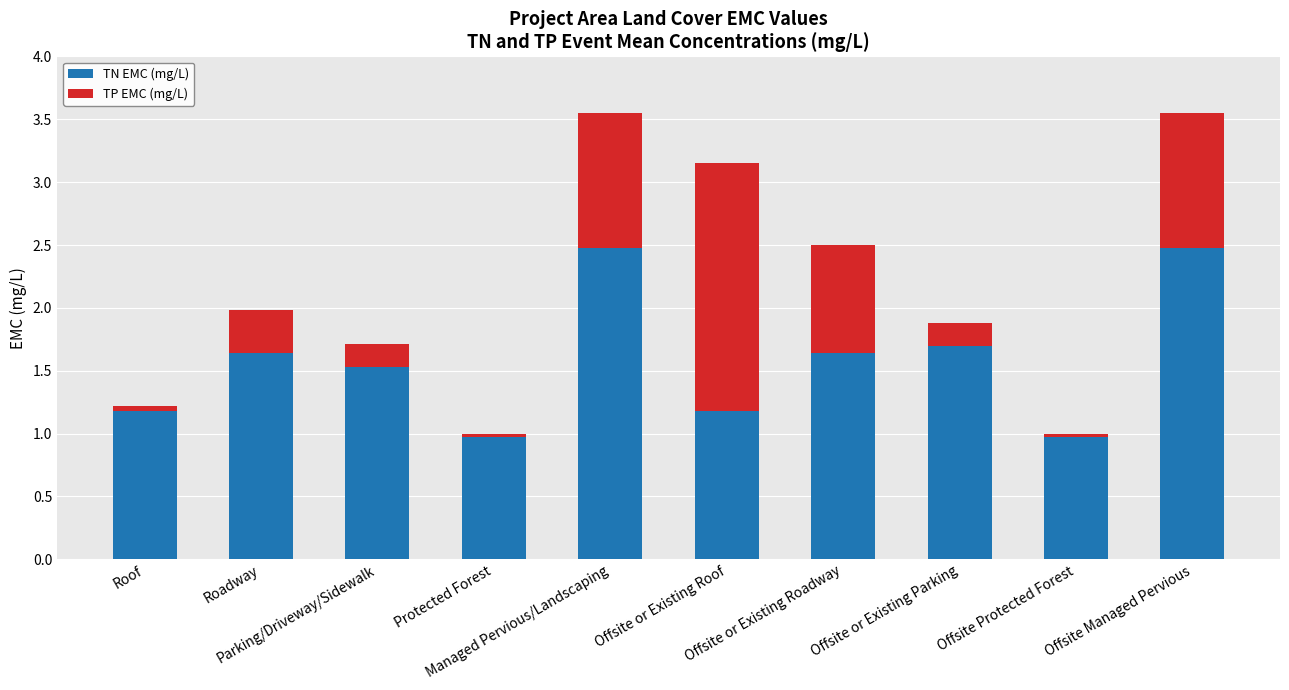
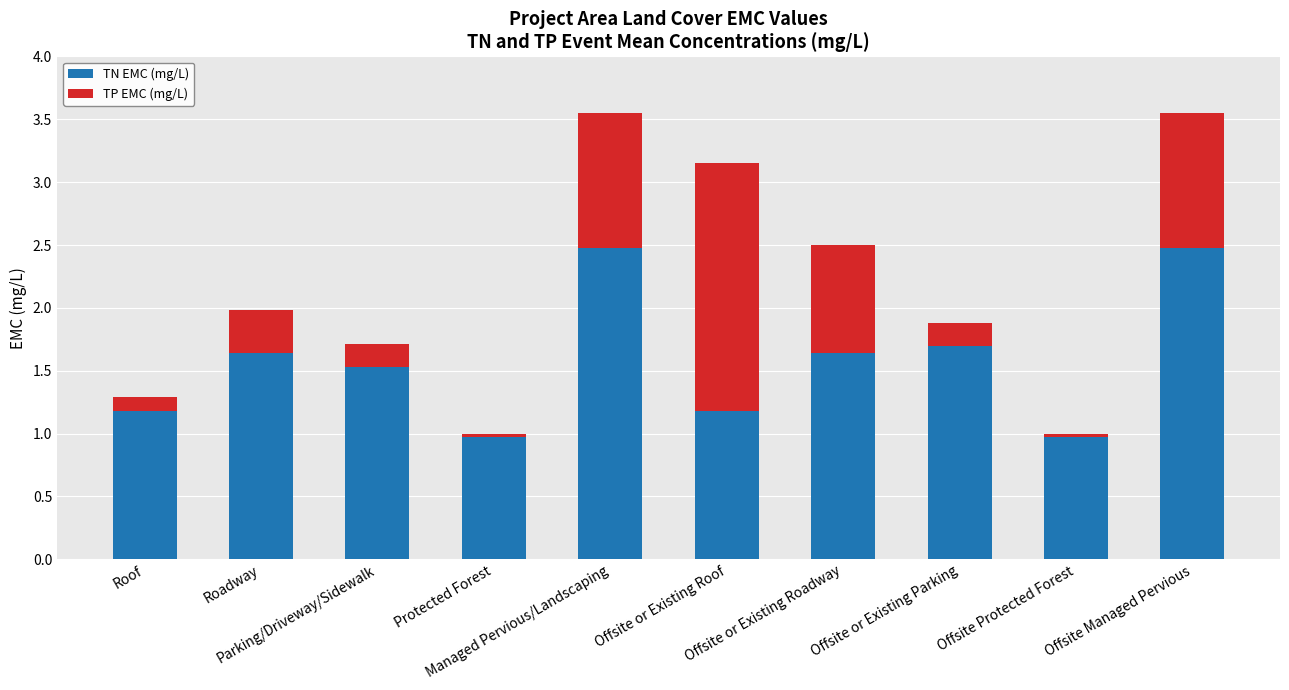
TP EMC (mg/L), Roof: 0.04 -> 0.11
